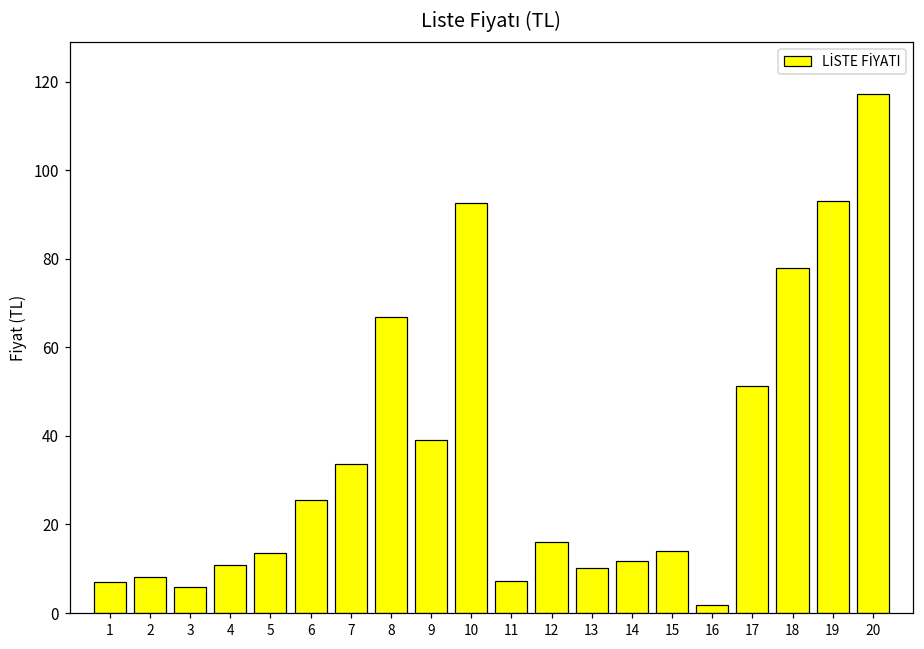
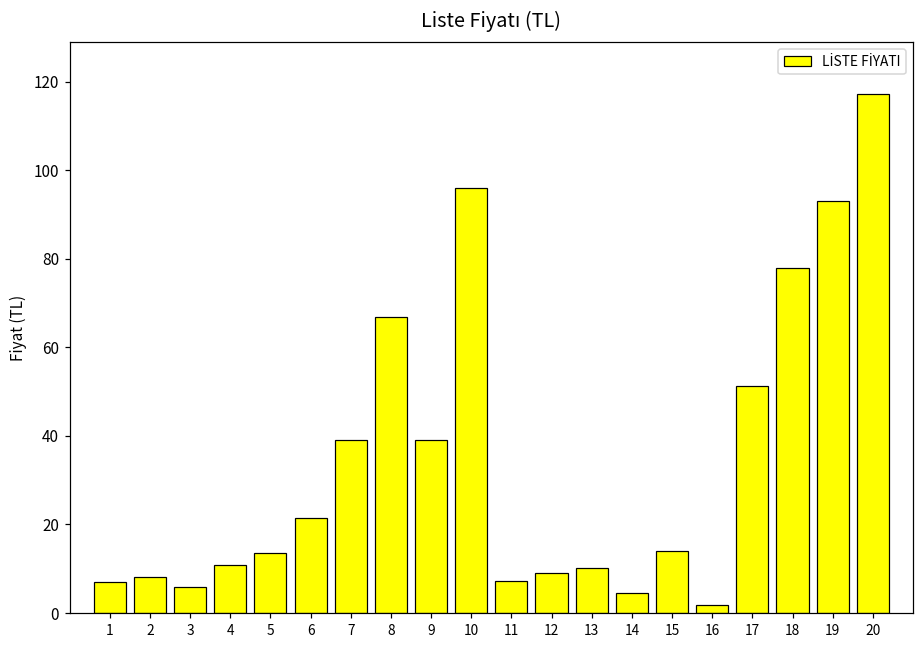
6: 25 -> 21
7: 34 -> 39
10: 93 -> 96
12: 16 -> 9
14: 12 -> 5
